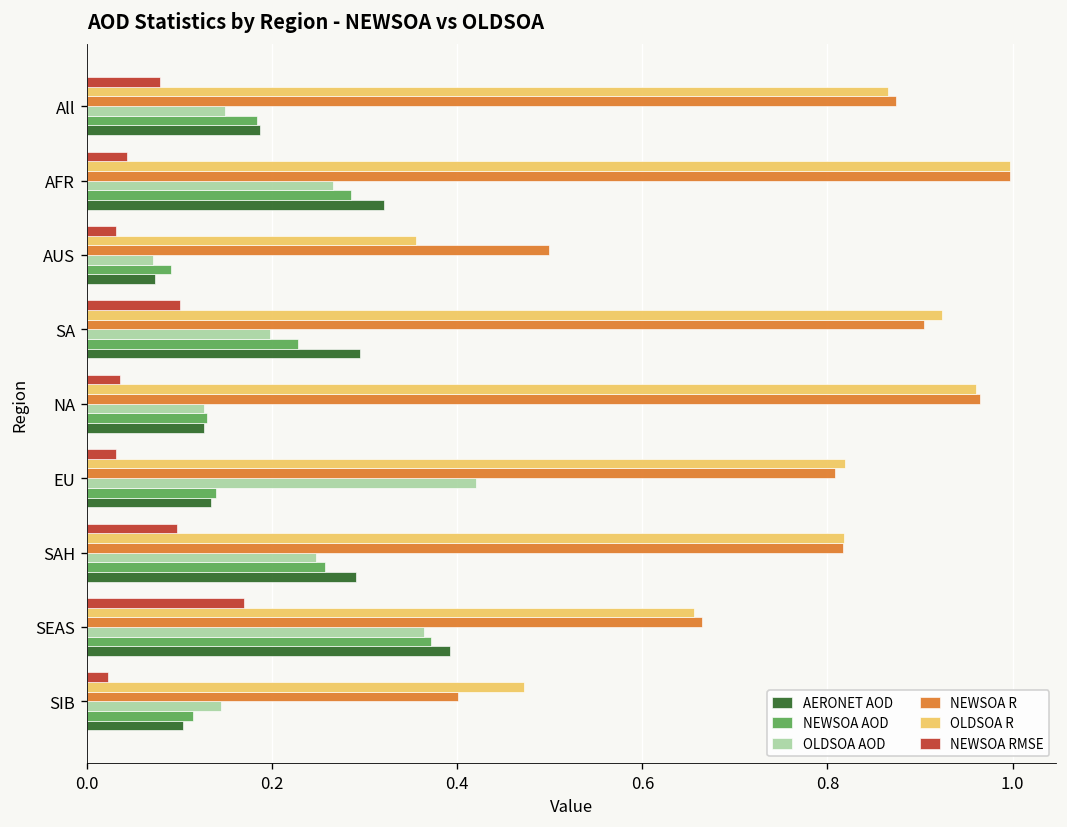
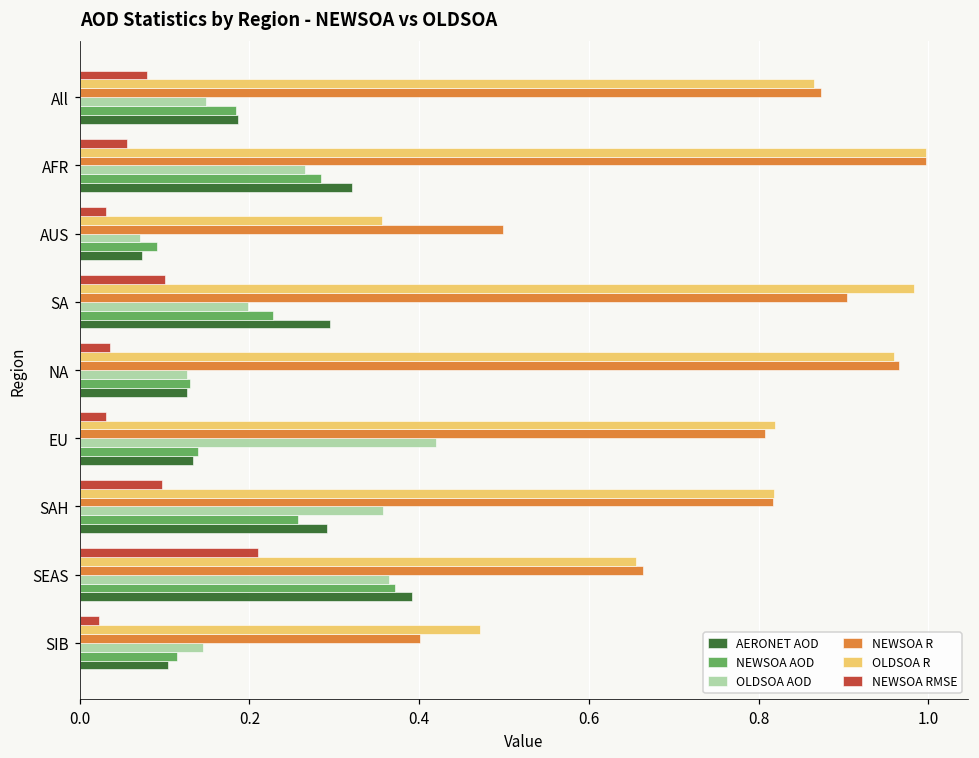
NEWSOA RMSE, AFR: 0.04 -> 0.06
OLDSOA R, SA: 0.92 -> 0.98
OLDSOA AOD, SAH: 0.25 -> 0.36
NEWSOA RMSE, SEAS: 0.17 -> 0.21
